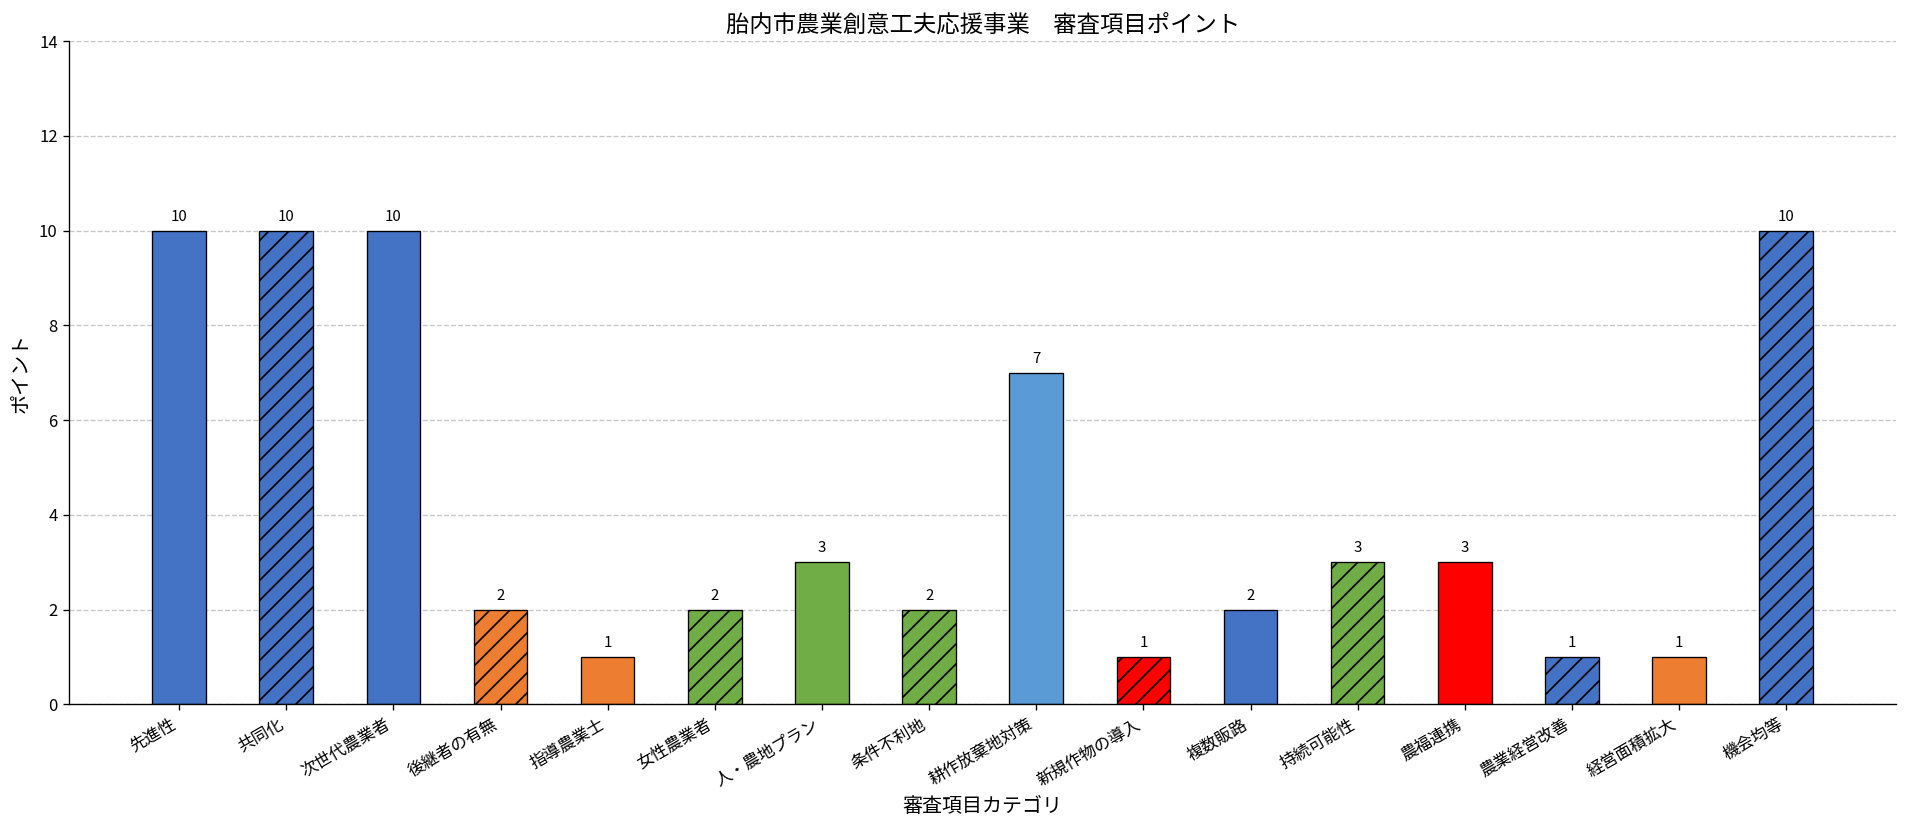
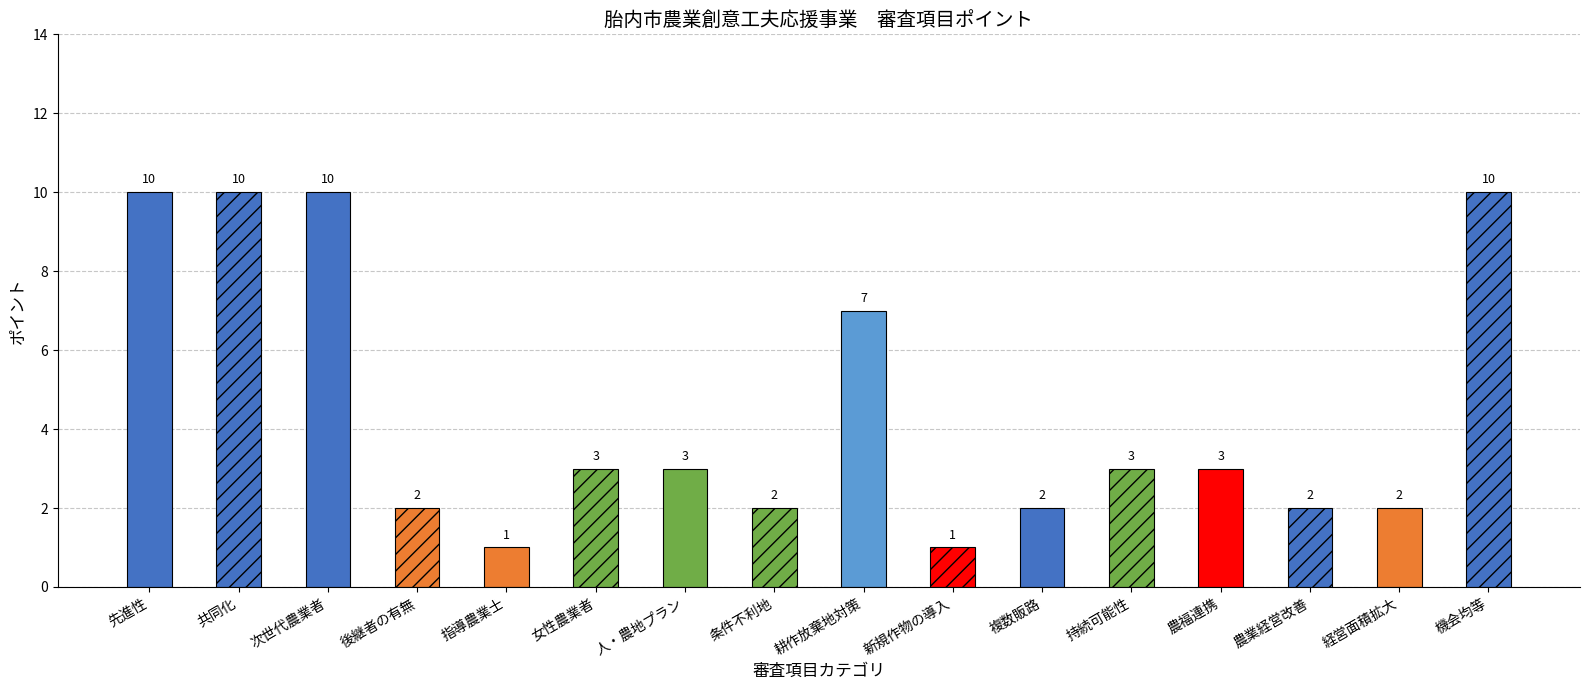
女性農業者: 2 -> 3
農業経営改善: 1 -> 2
経営面積拡大: 1 -> 2
